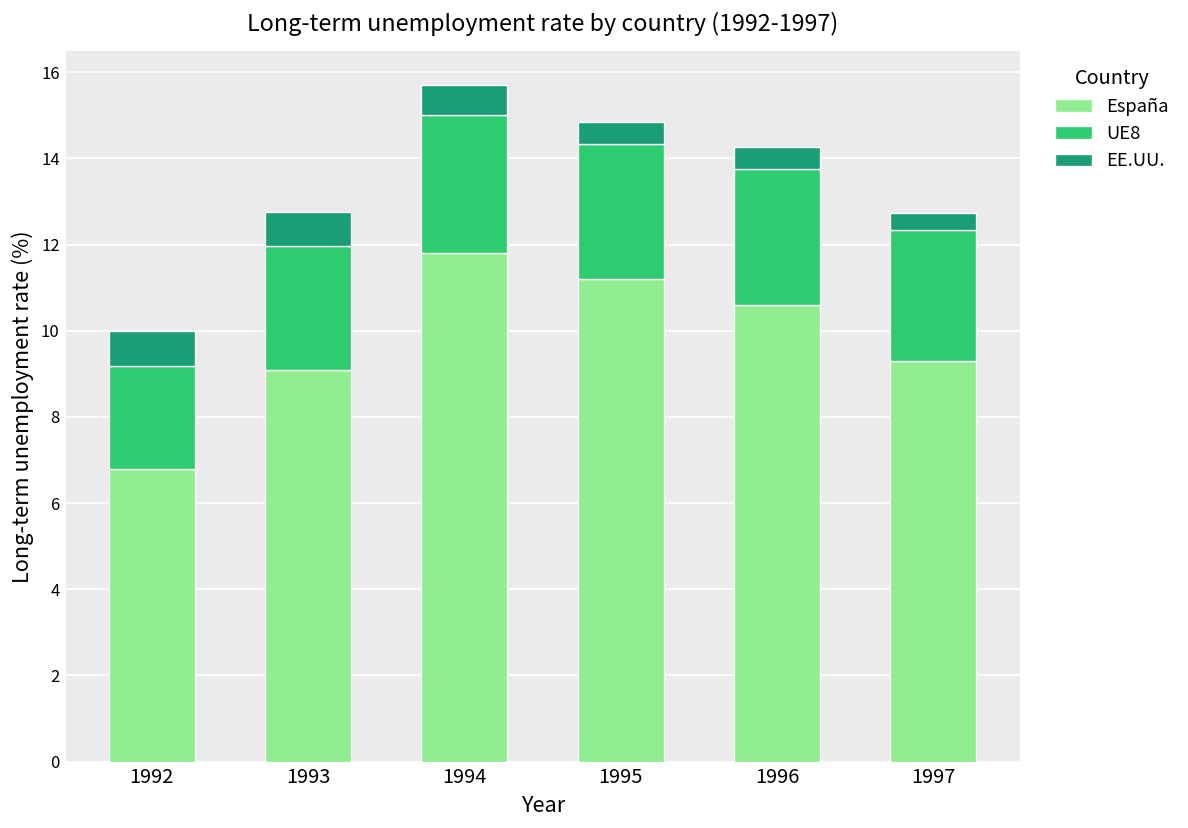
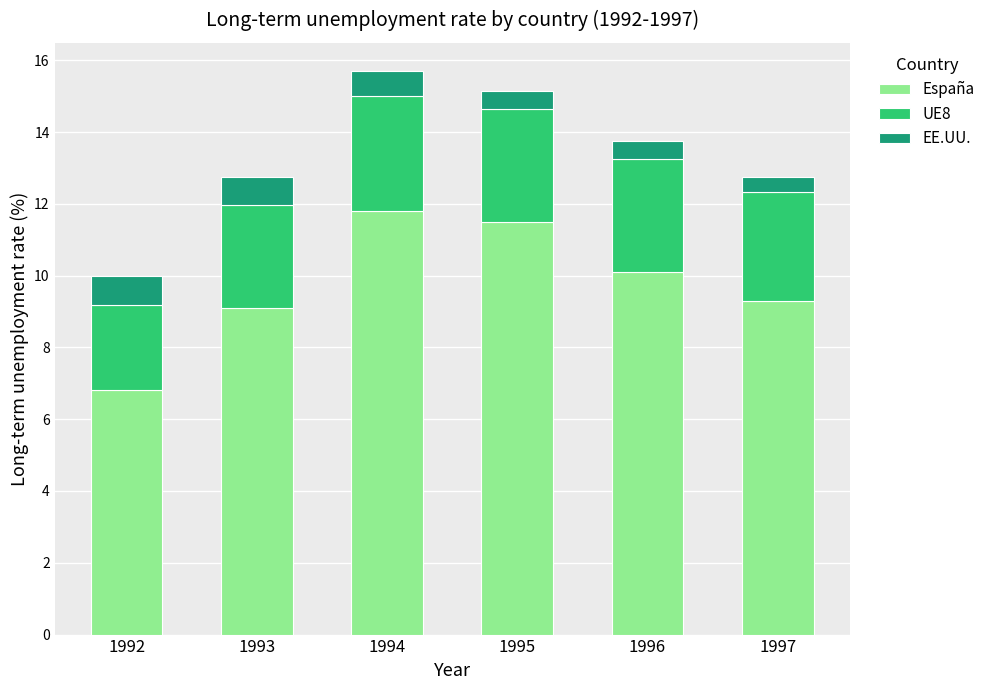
España, 1995: 11.2 -> 11.5
España, 1996: 10.6 -> 10.1
